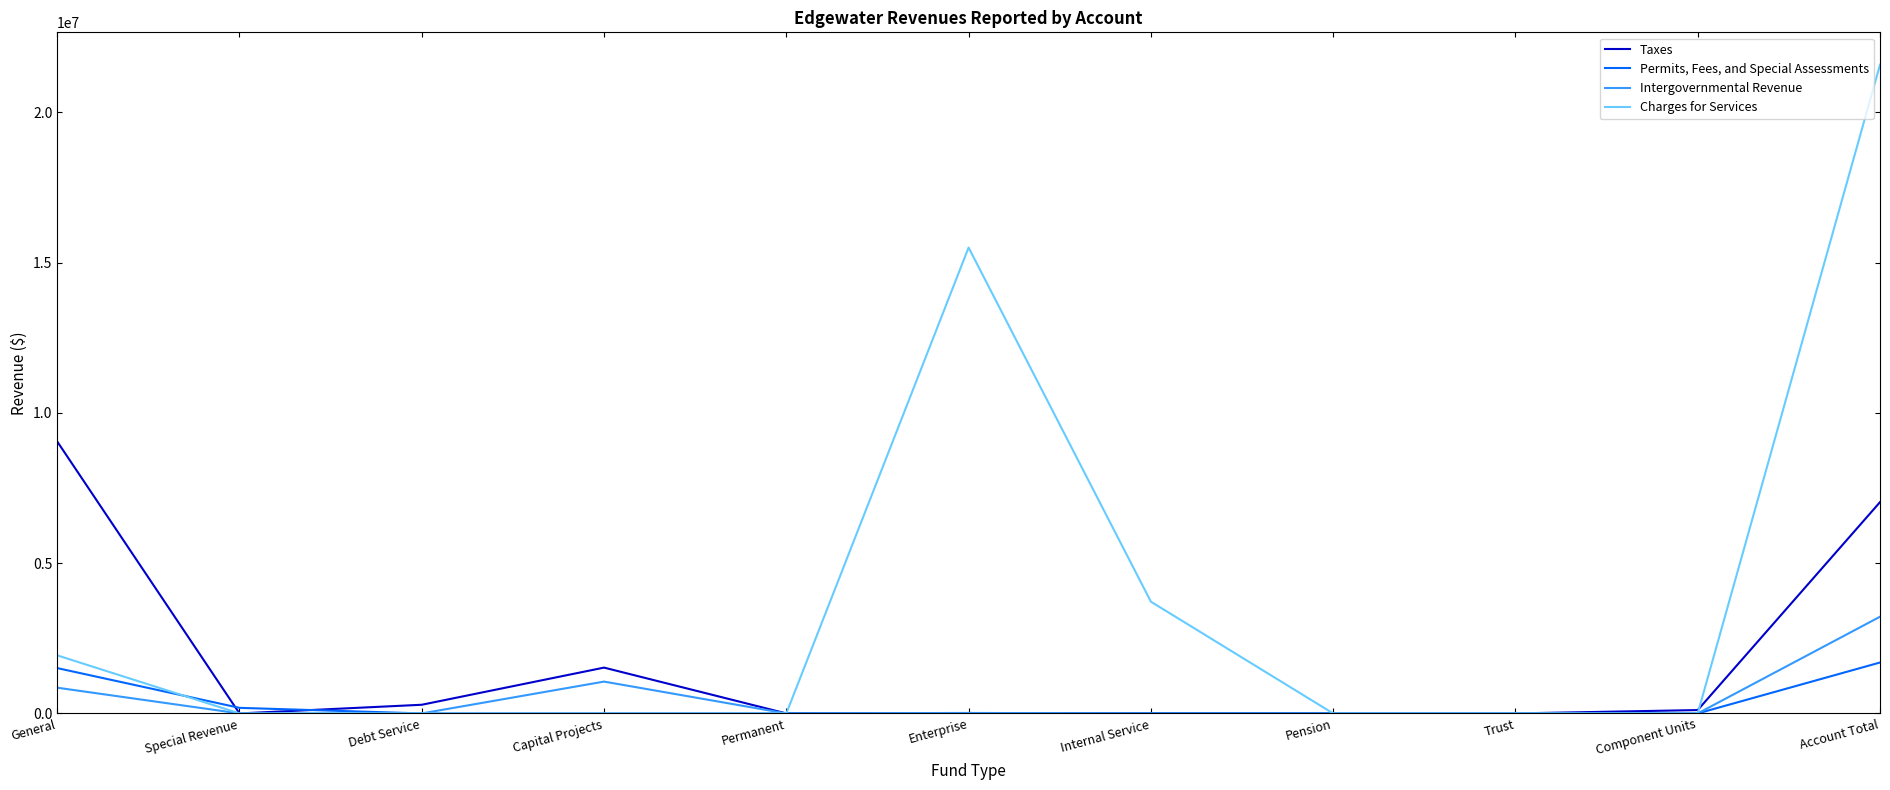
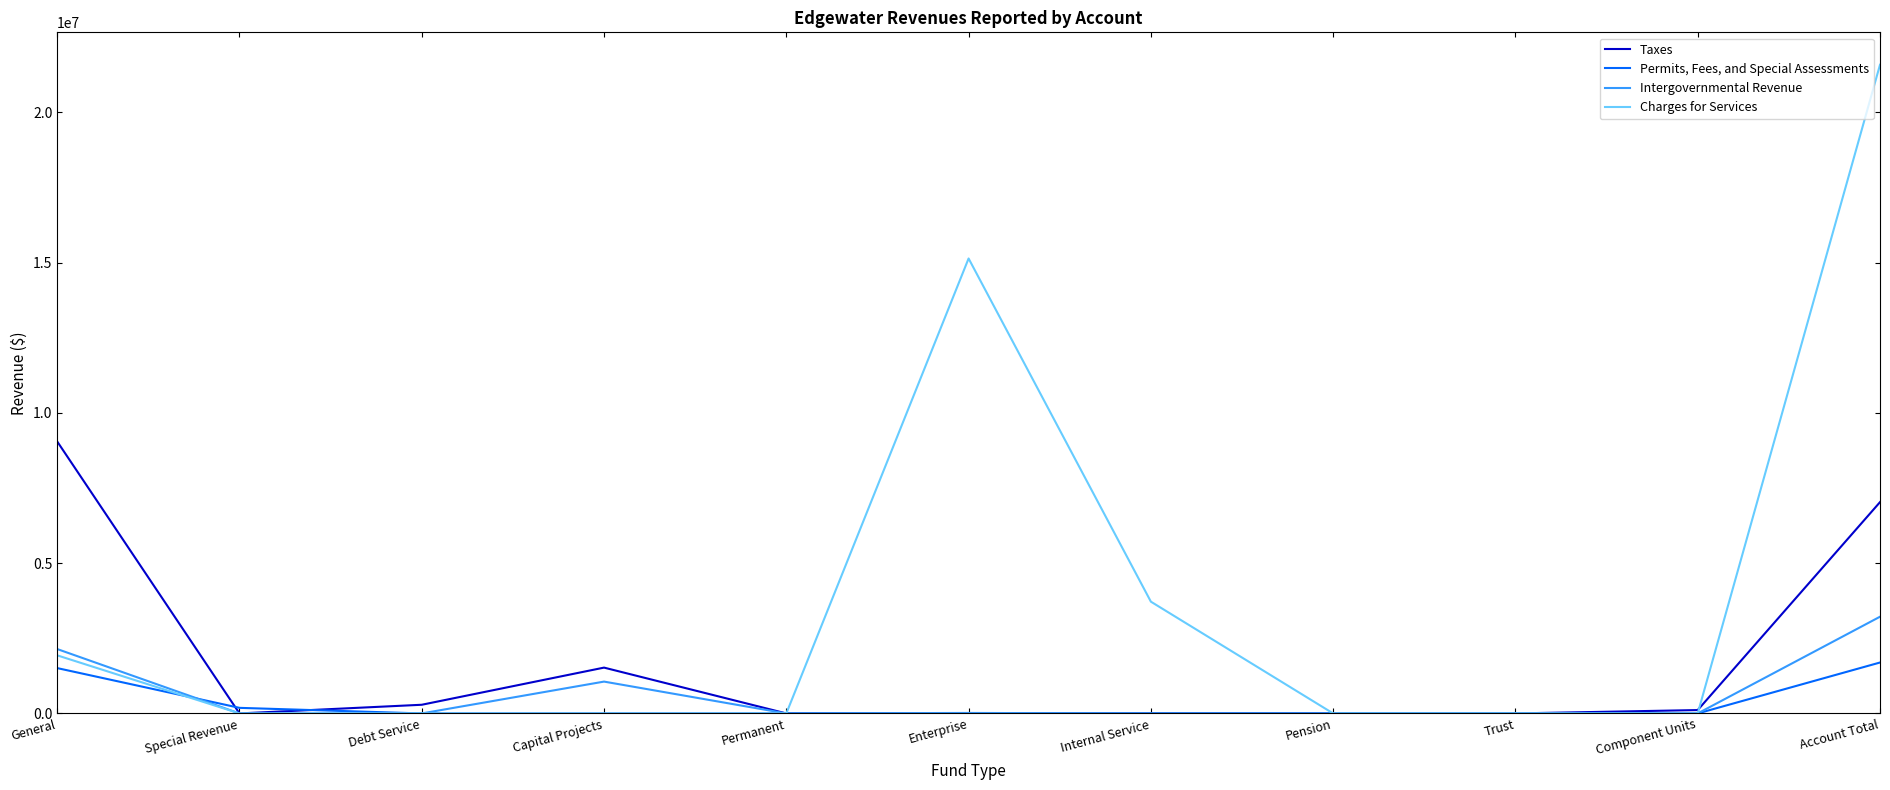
Intergovernmental Revenue, General: 900000 -> 2100000
Charges for Services, Enterprise: 15500000 -> 15100000
